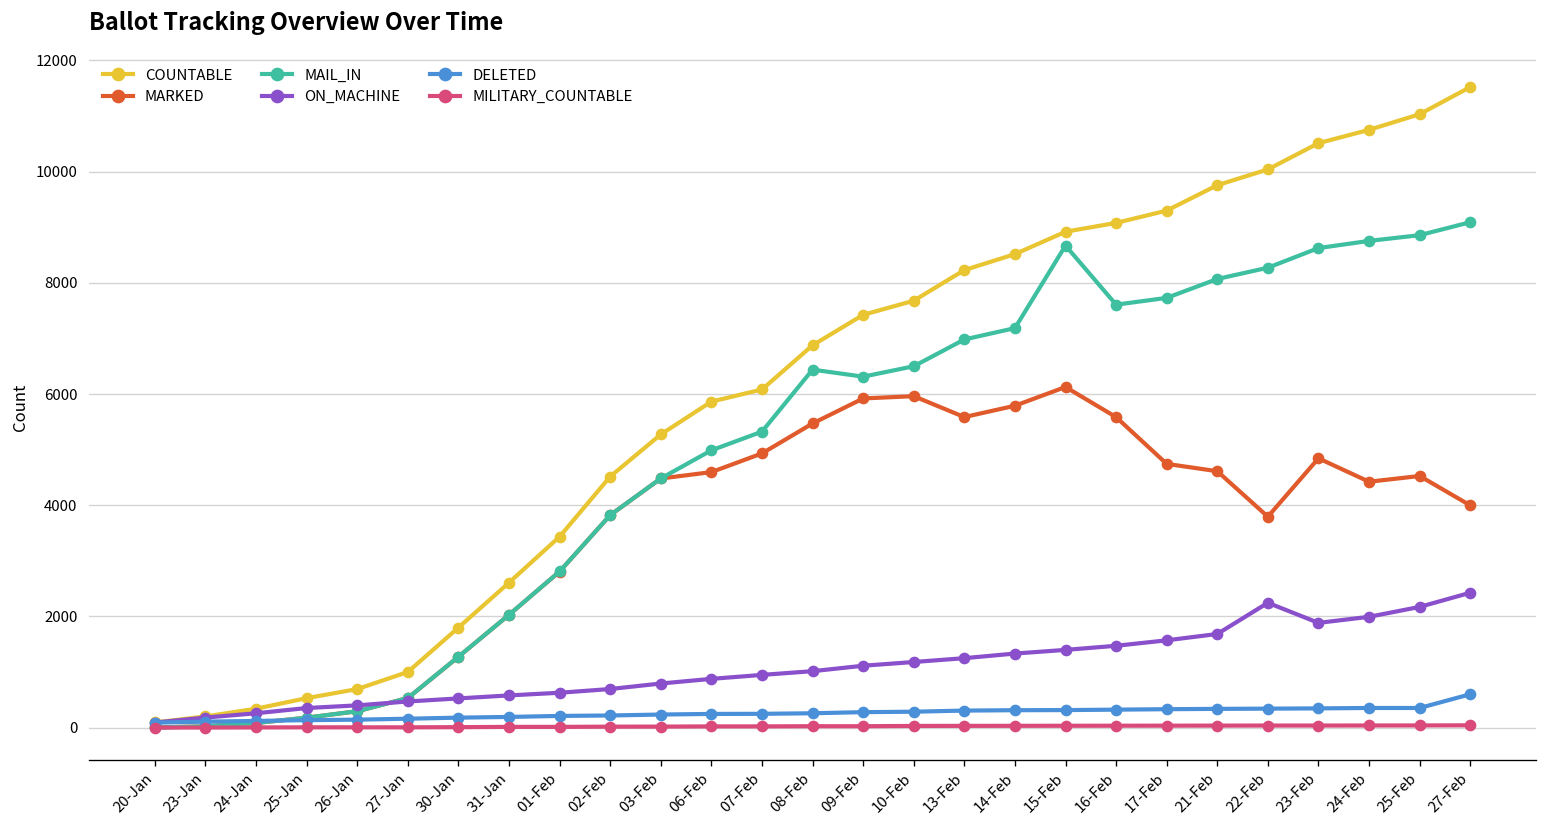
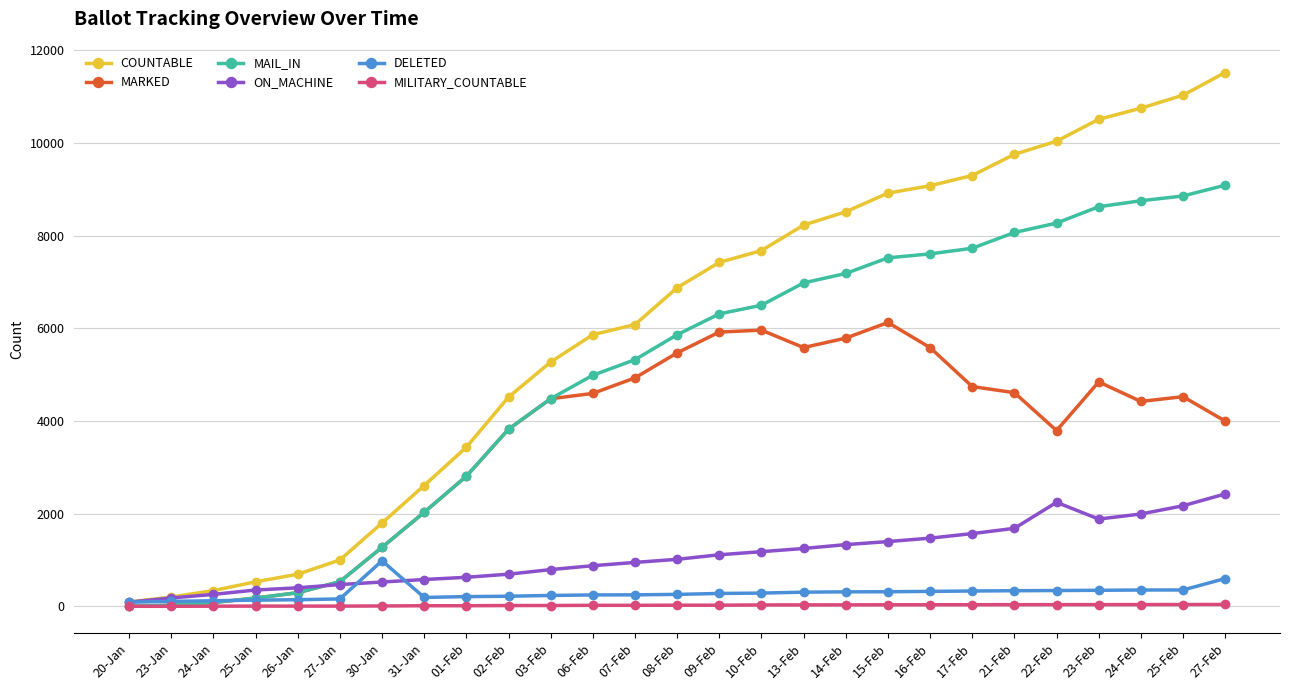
DELETED, 30-Jan: 200 -> 1000
MAIL_IN, 08-Feb: 6400 -> 5900
MAIL_IN, 15-Feb: 8700 -> 7500
